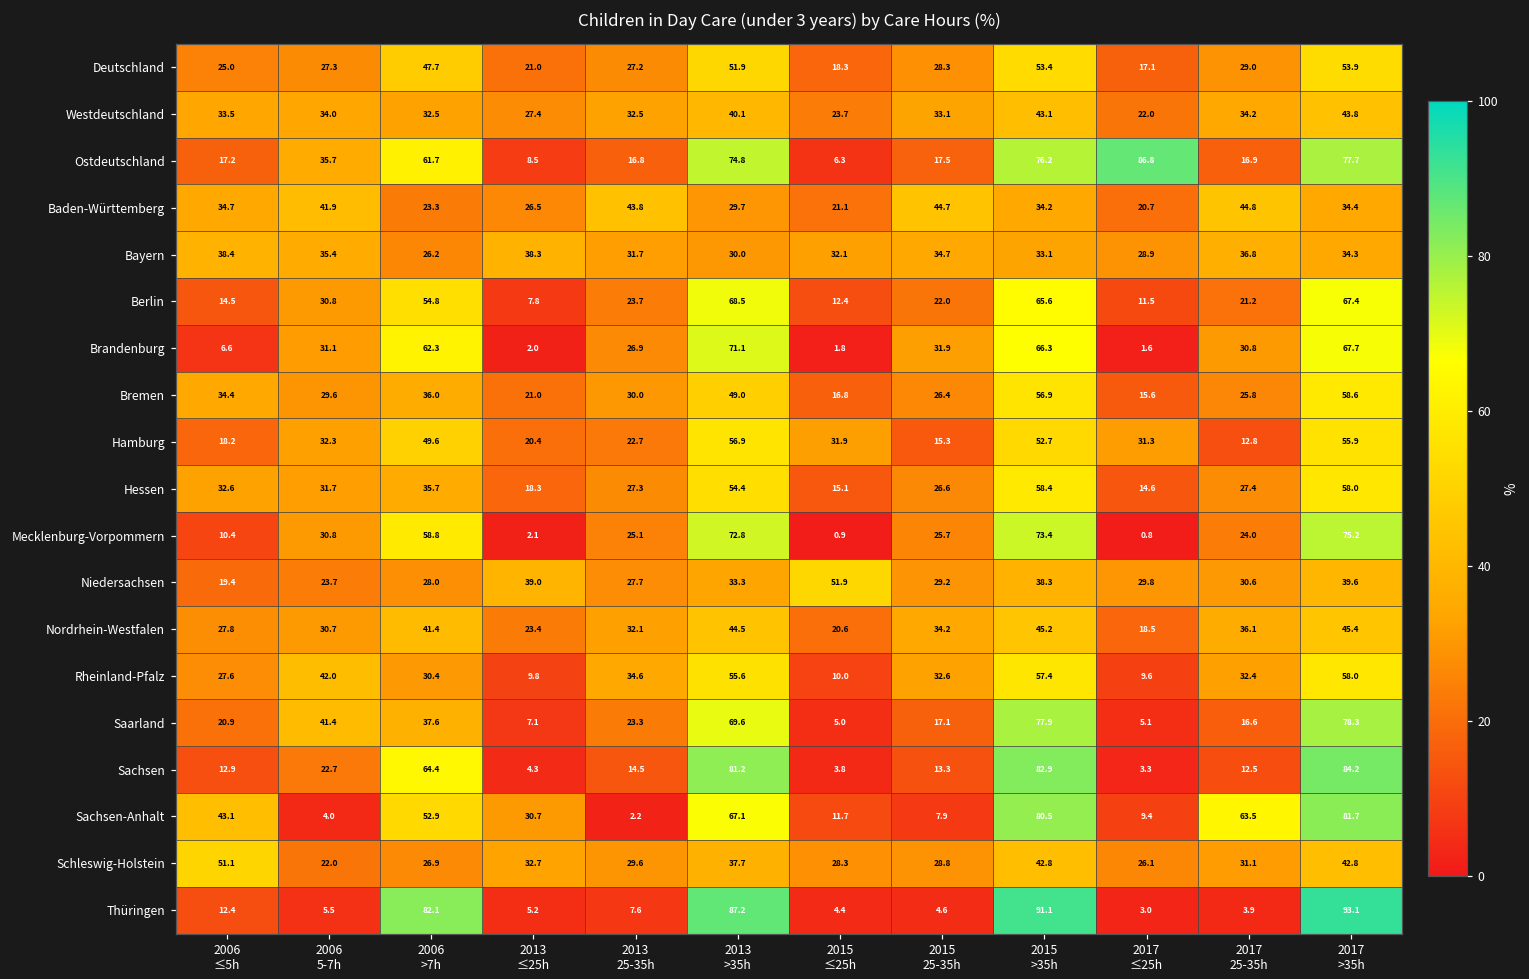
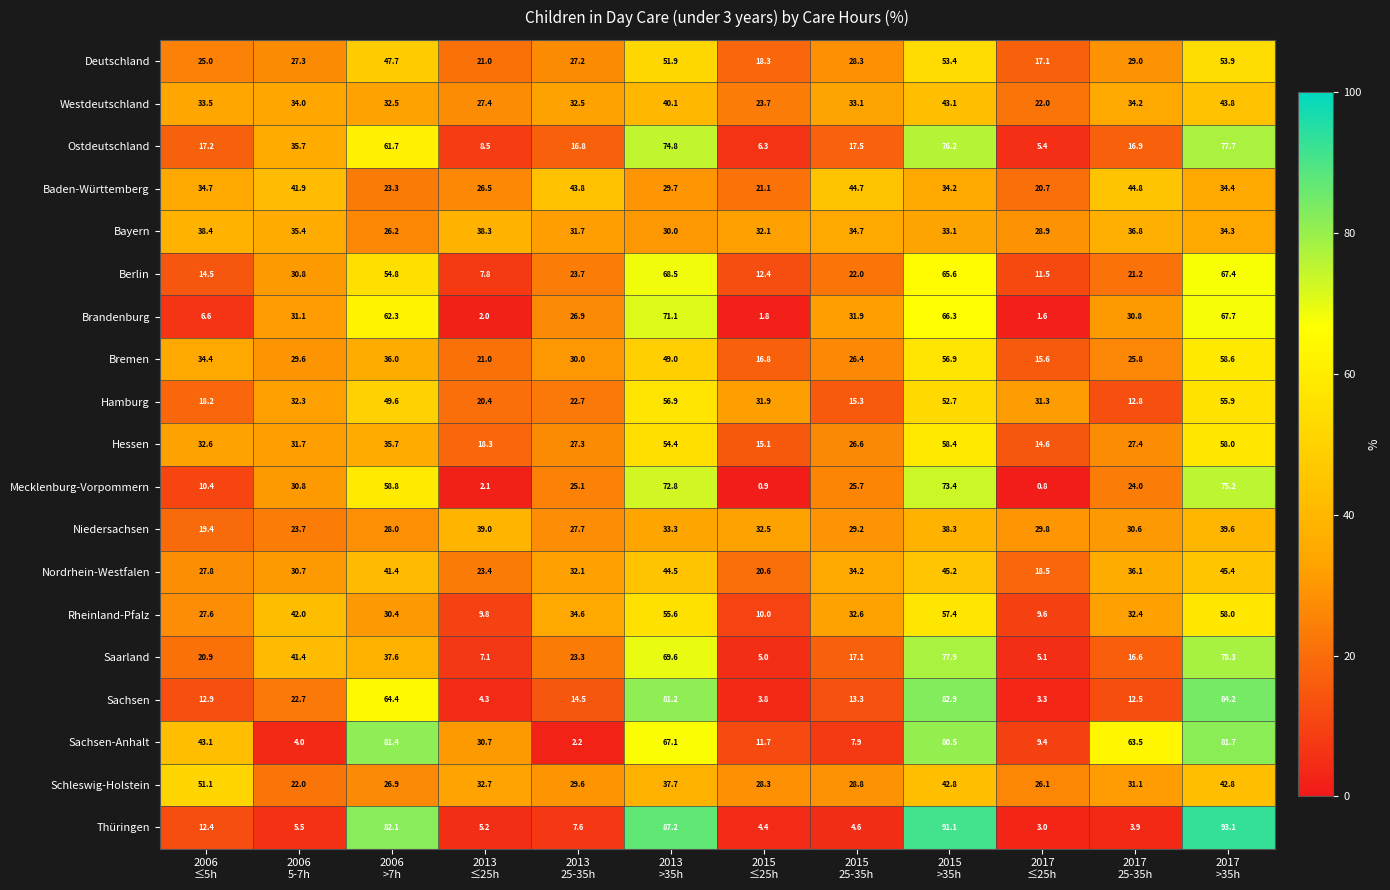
Ostdeutschland, 2017 ≤25h: 86.8 -> 5.4
Niedersachsen, 2015 ≤25h: 51.9 -> 32.5
Sachsen-Anhalt, 2006 >7h: 52.9 -> 81.4
